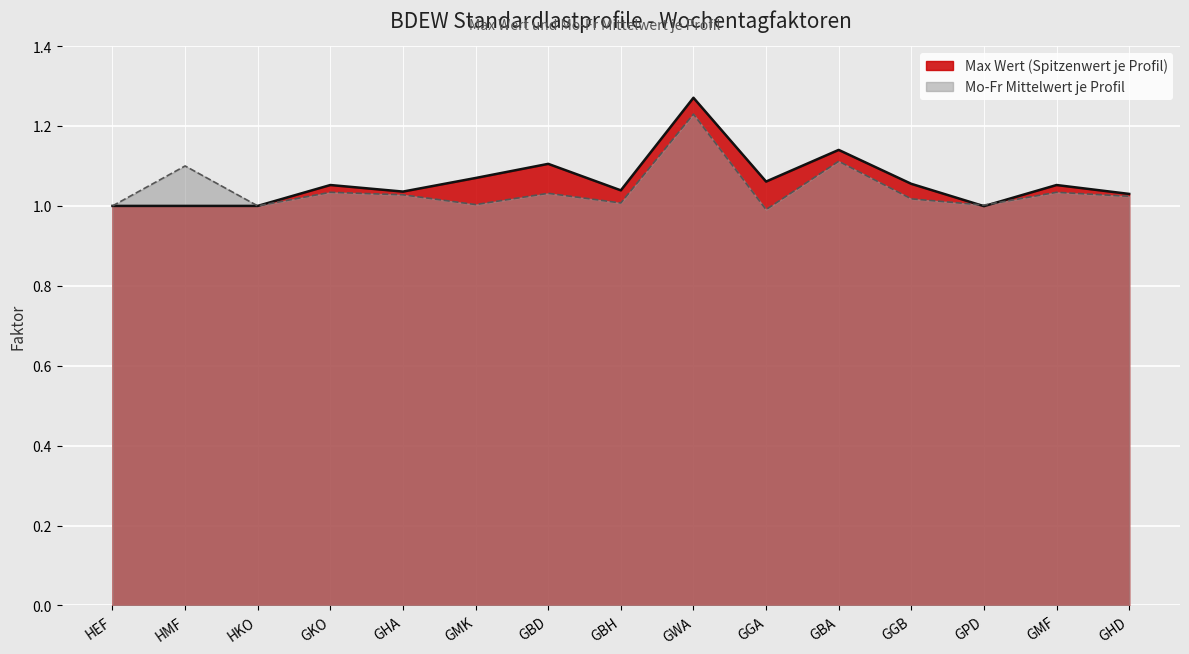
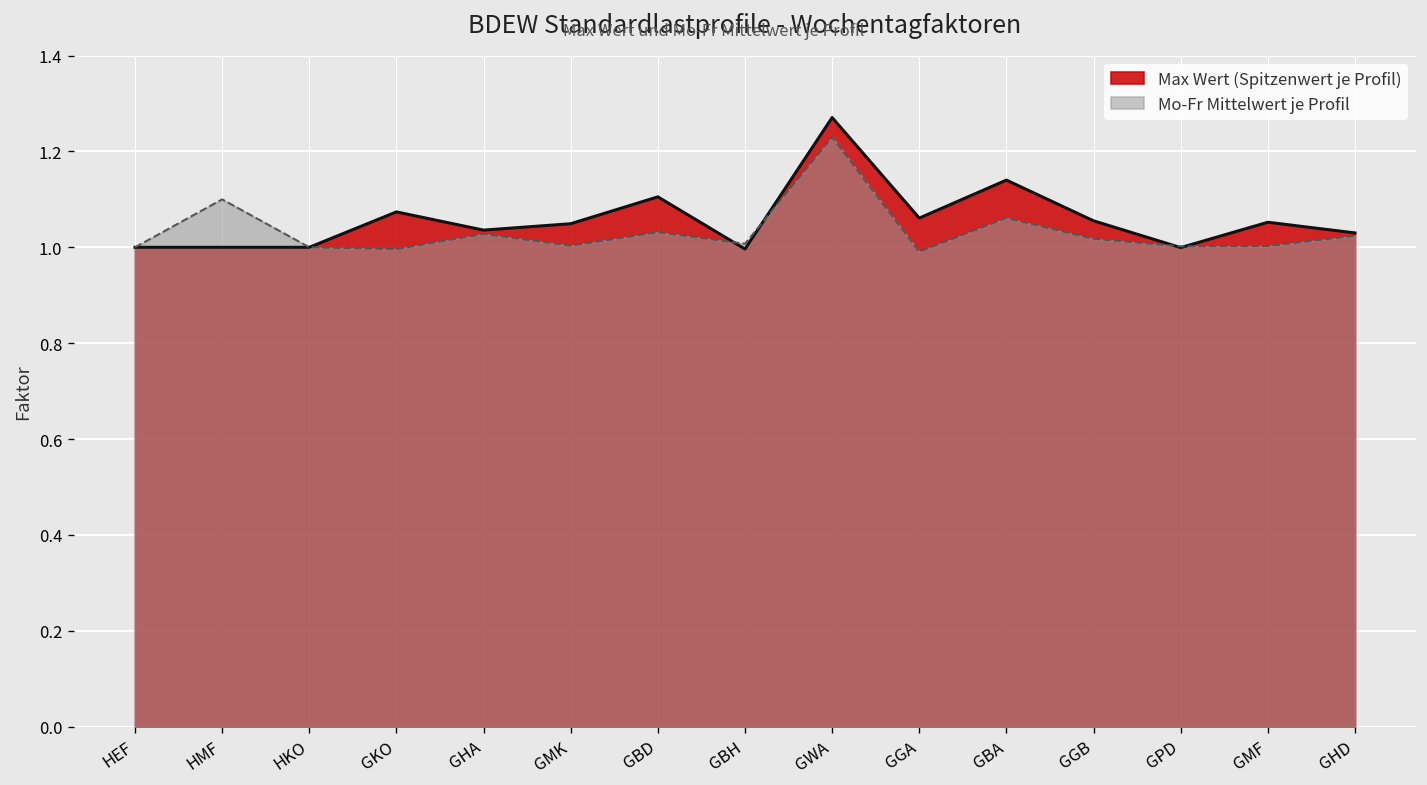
Max Wert (Spitzenwert je Profil), GKO: 1.05 -> 1.07
Mo-Fr Mittelwert je Profil, GKO: 1.03 -> 1.00
Max Wert (Spitzenwert je Profil), GMK: 1.07 -> 1.05
Max Wert (Spitzenwert je Profil), GBH: 1.04 -> 1.00
Mo-Fr Mittelwert je Profil, GBA: 1.11 -> 1.06
Mo-Fr Mittelwert je Profil, GMF: 1.03 -> 1.00
